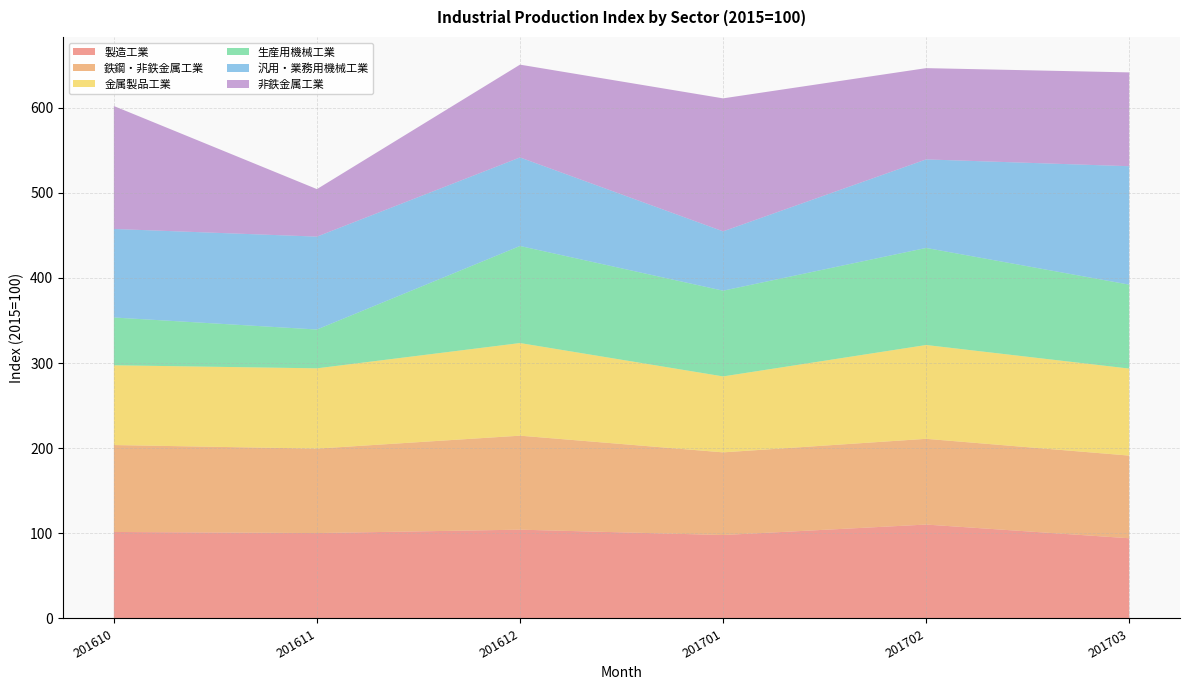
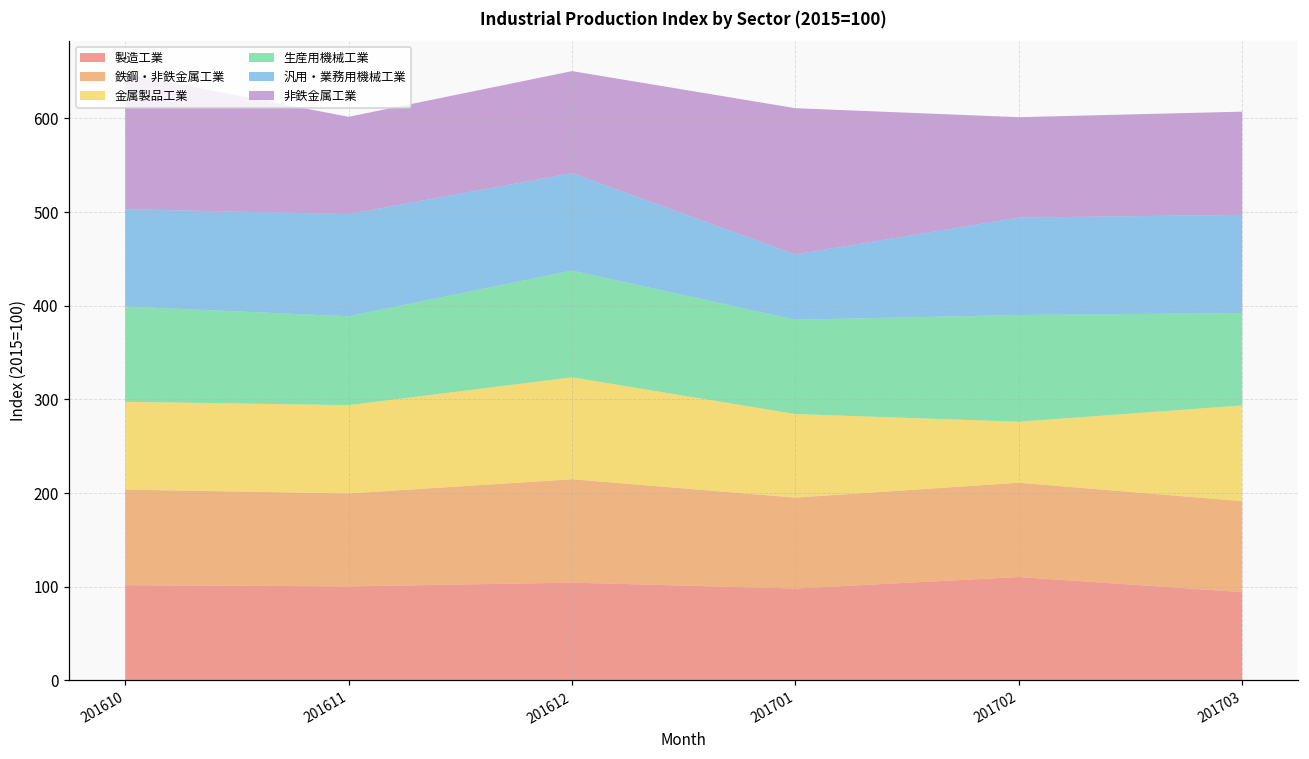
生産用機械工業, 201610: 60 -> 100
生産用機械工業, 201611: 50 -> 90
非鉄金属工業, 201611: 60 -> 100
金属製品工業, 201702: 110 -> 70
汎用・業務用機械工業, 201703: 140 -> 100
